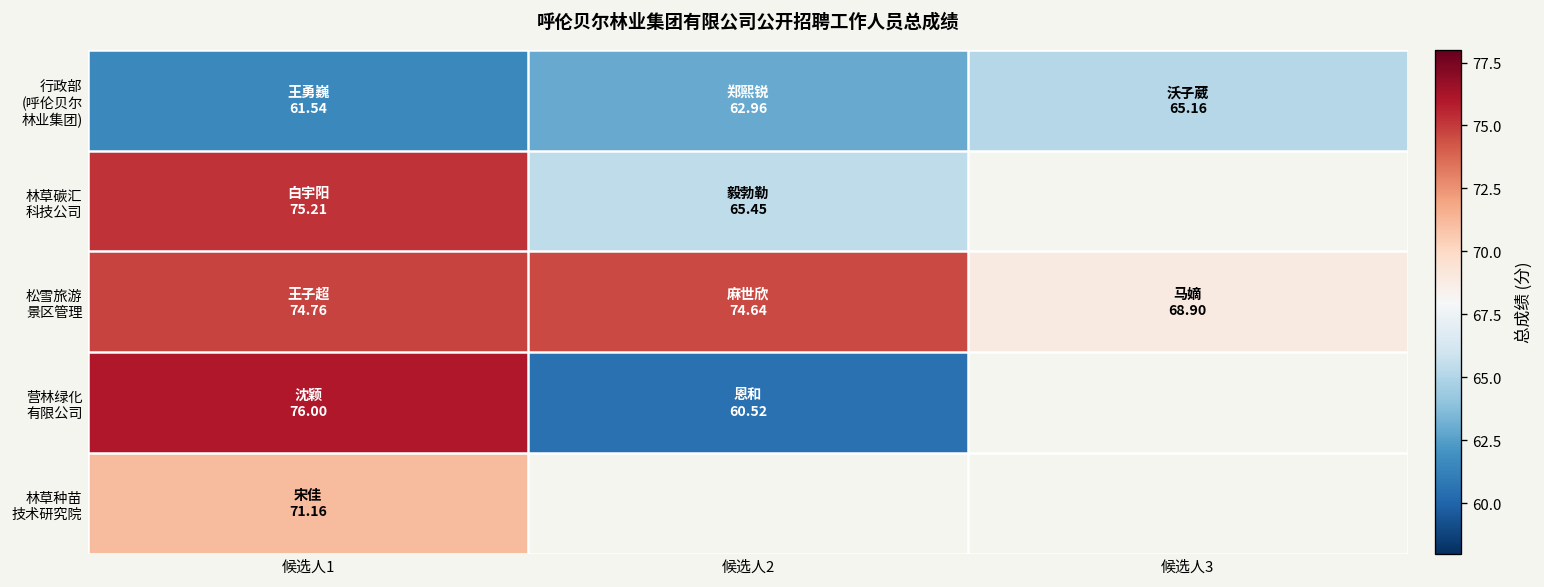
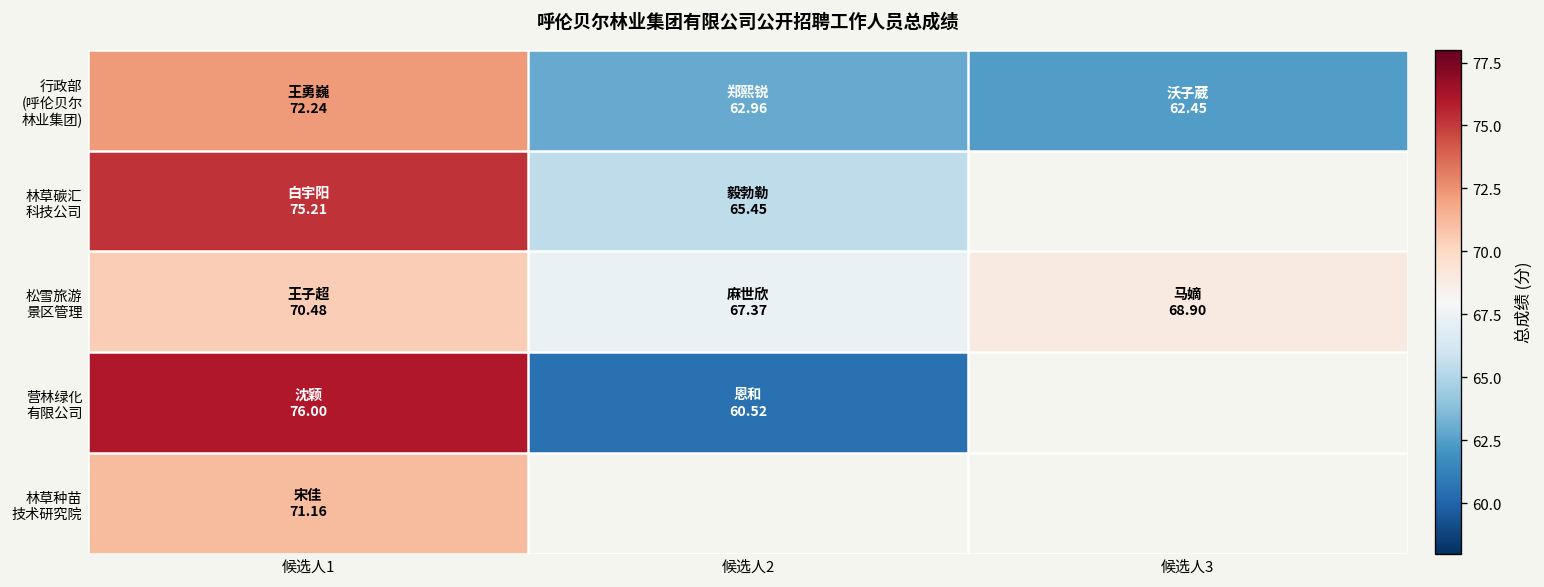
行政部 (呼伦贝尔 林业集团), 候选人1: 61.54 -> 72.24
行政部 (呼伦贝尔 林业集团), 候选人3: 65.16 -> 62.45
松雪旅游 景区管理, 候选人1: 74.76 -> 70.48
松雪旅游 景区管理, 候选人2: 74.64 -> 67.37
